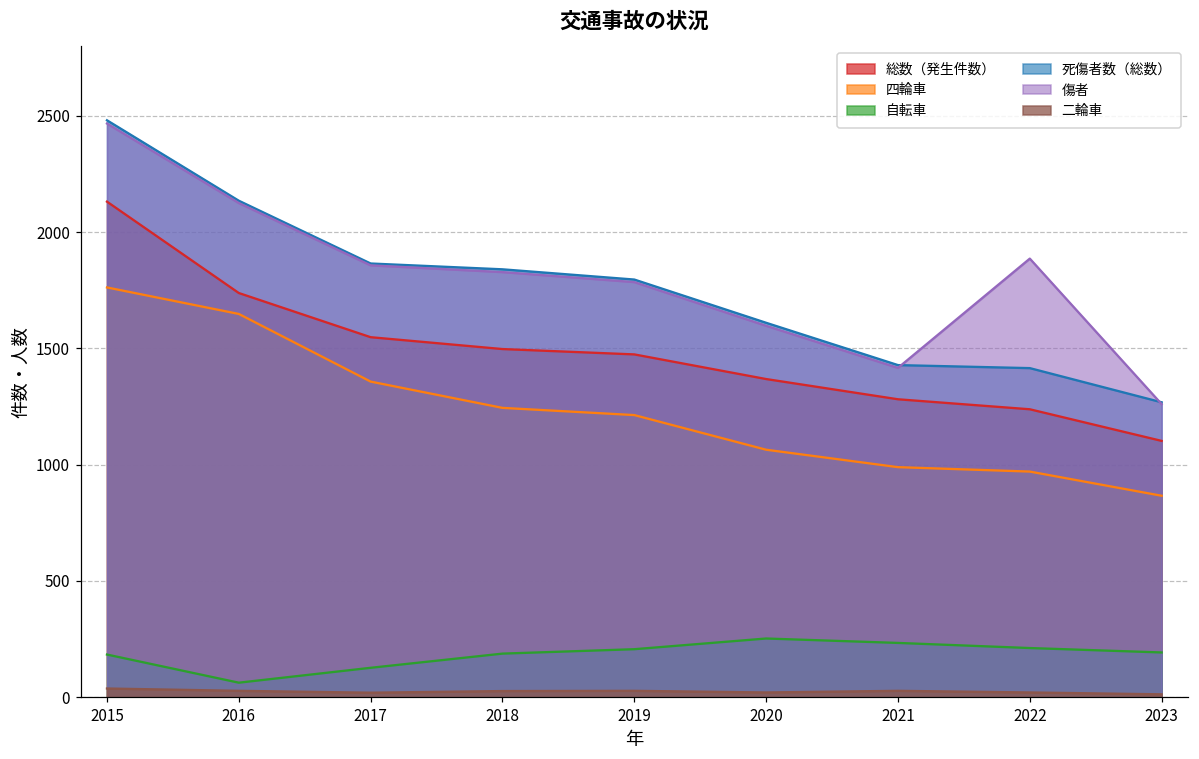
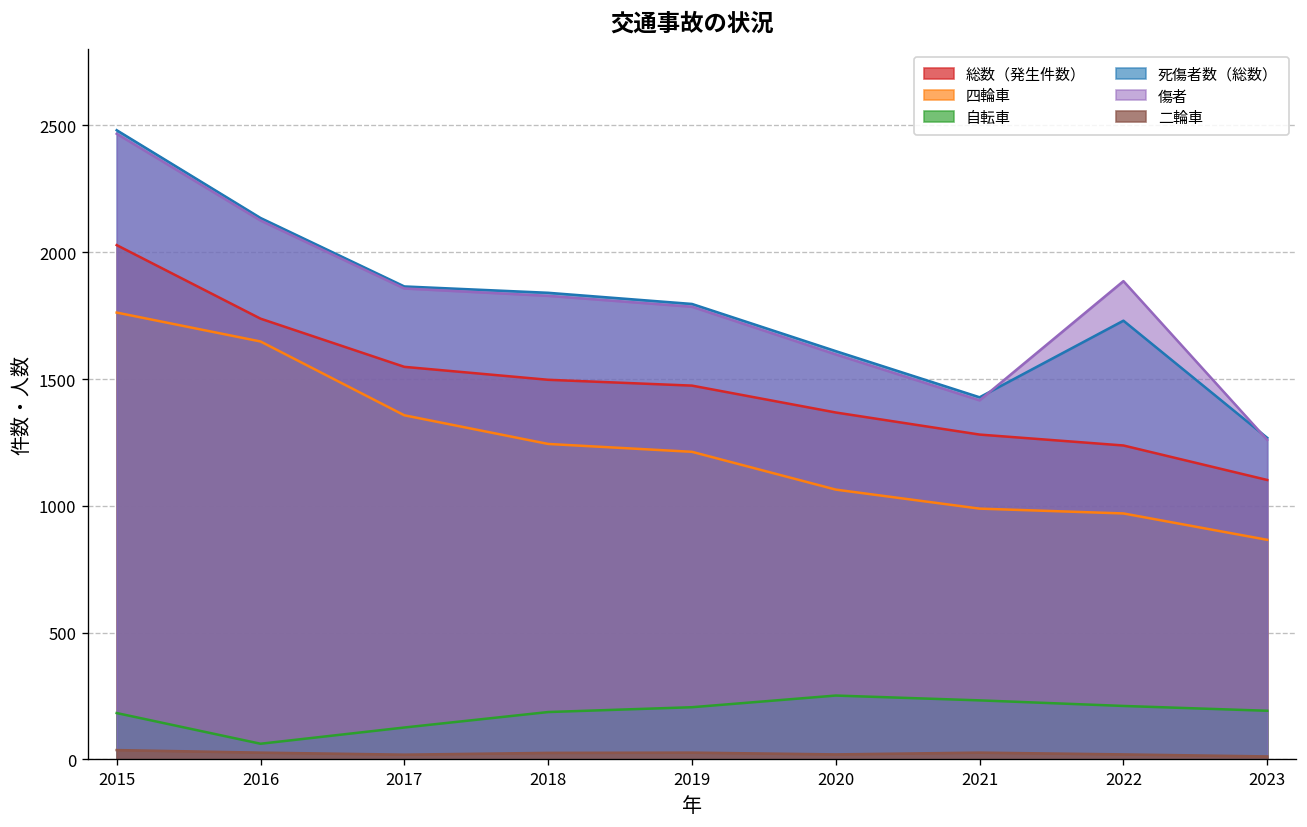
総数（発生件数）, 2015: 2130 -> 2030
死傷者数（総数）, 2022: 1420 -> 1730
